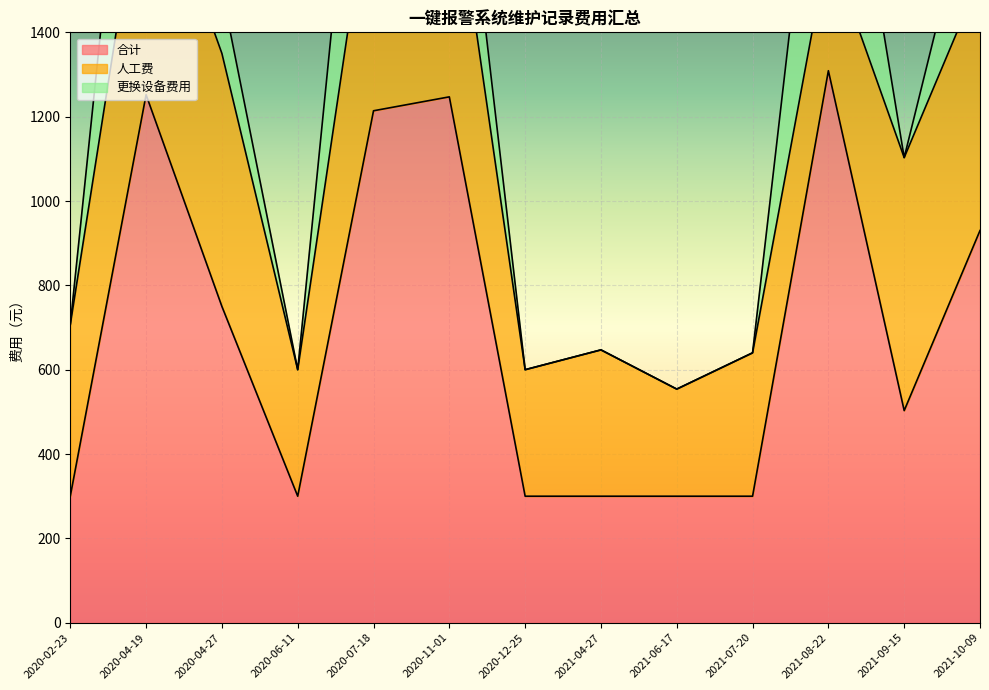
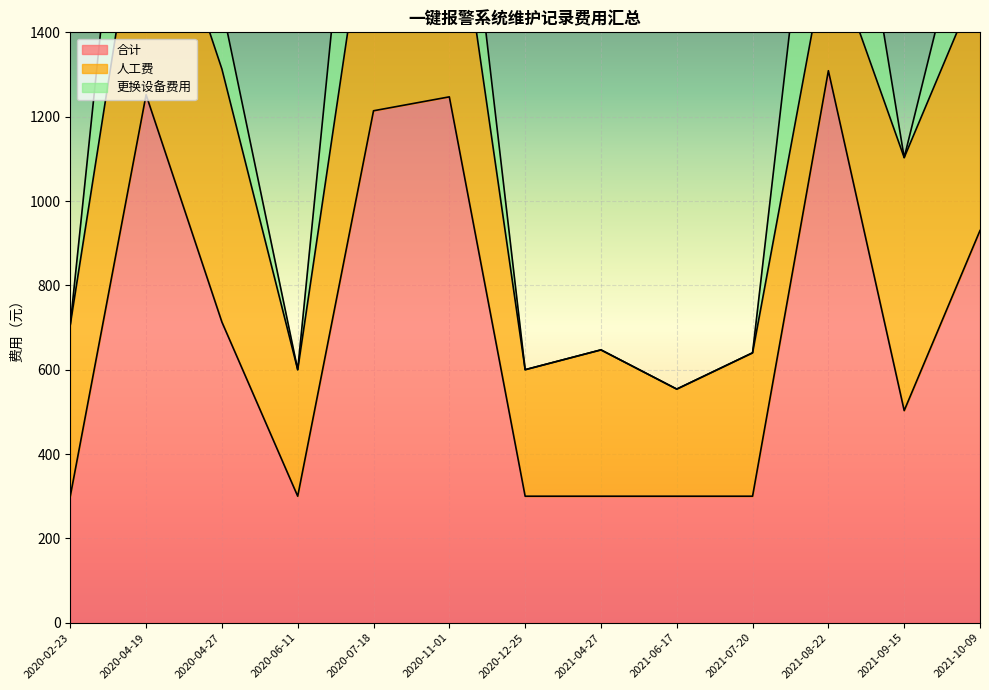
合计, 2020-04-27: 750 -> 710
